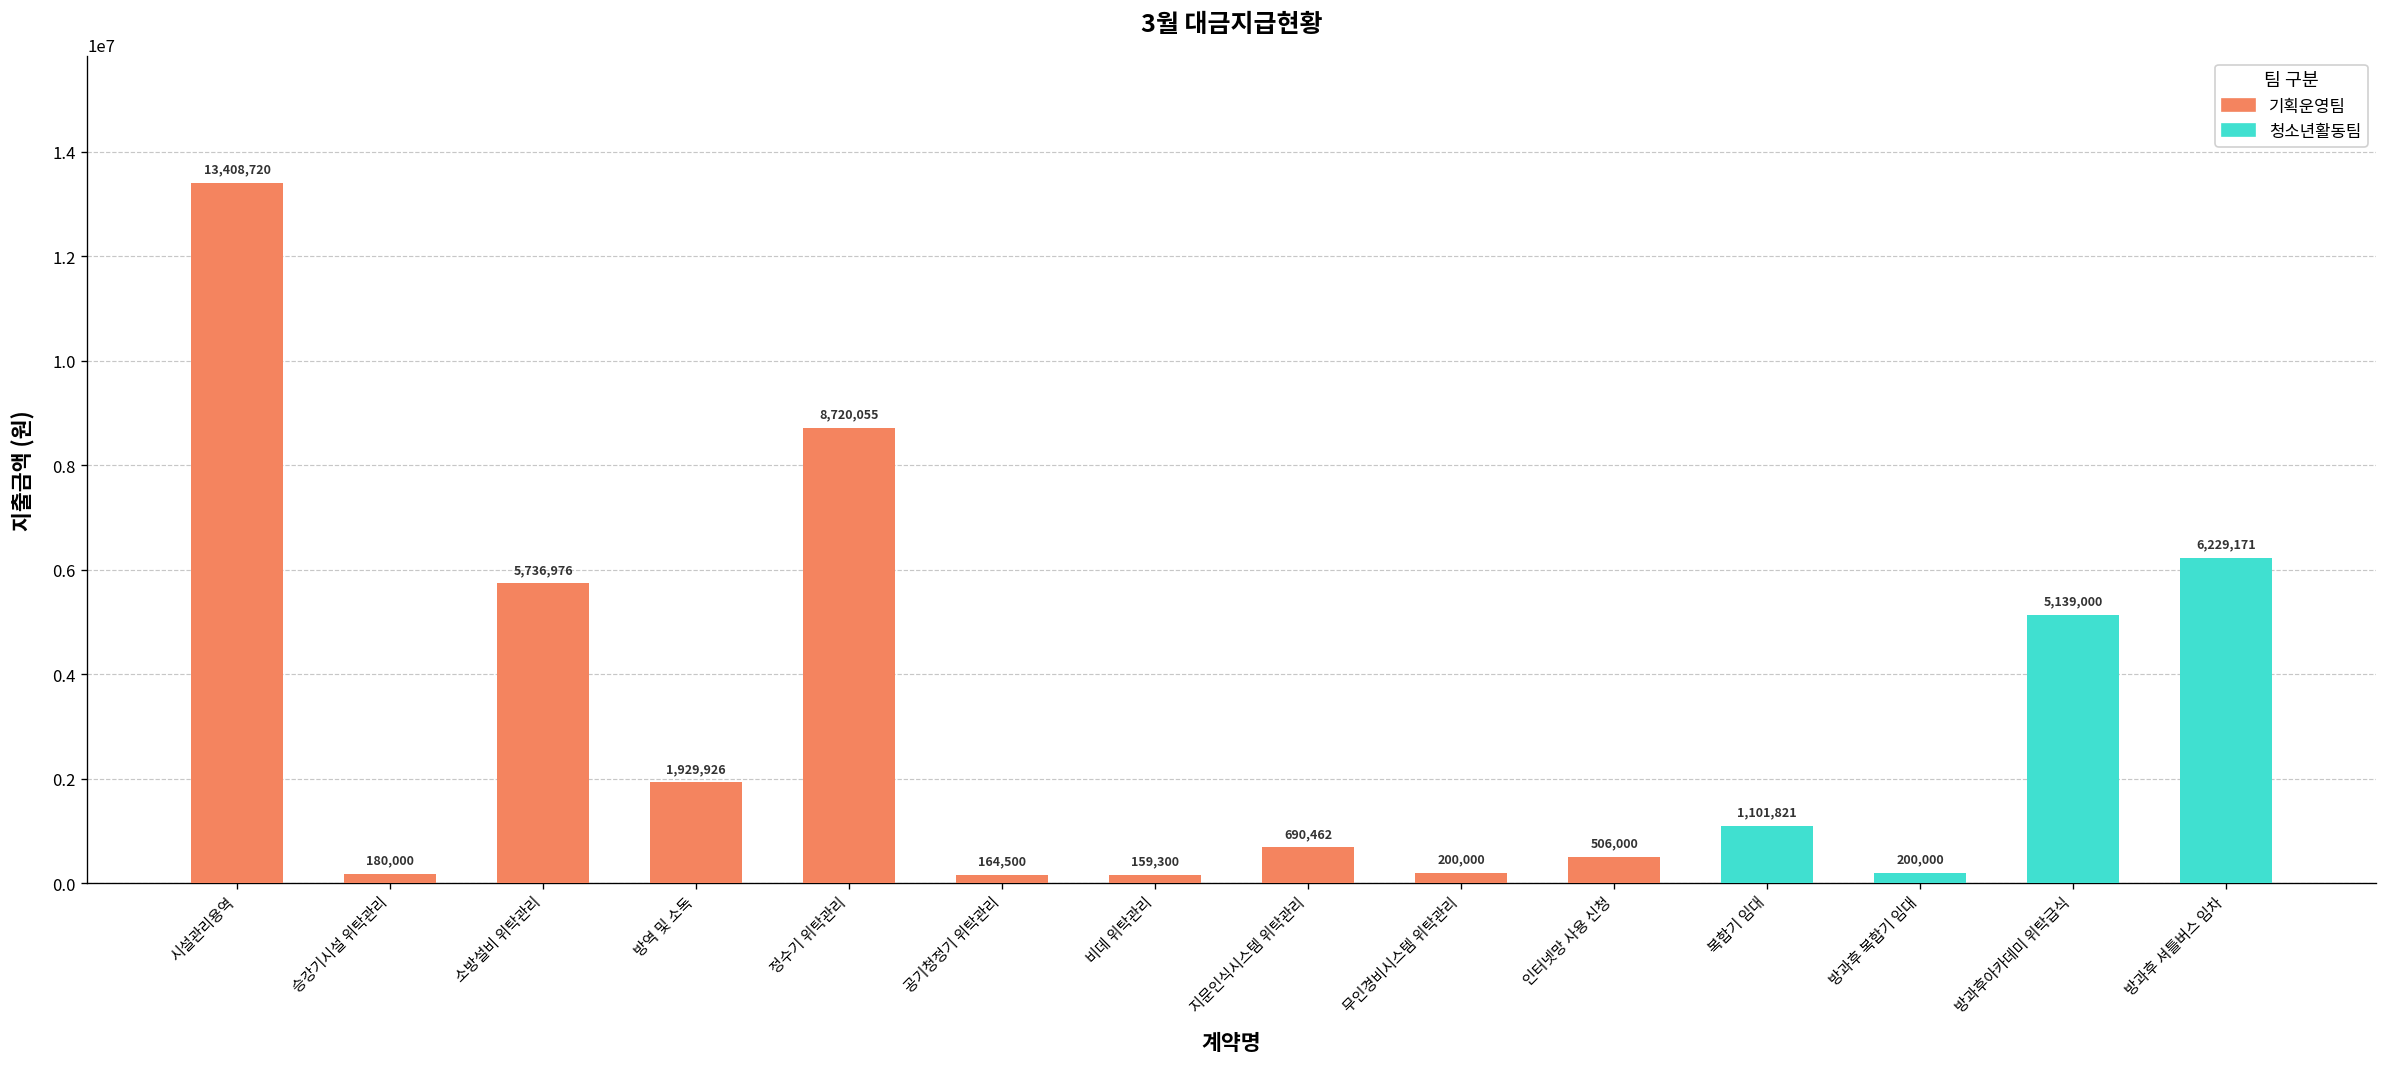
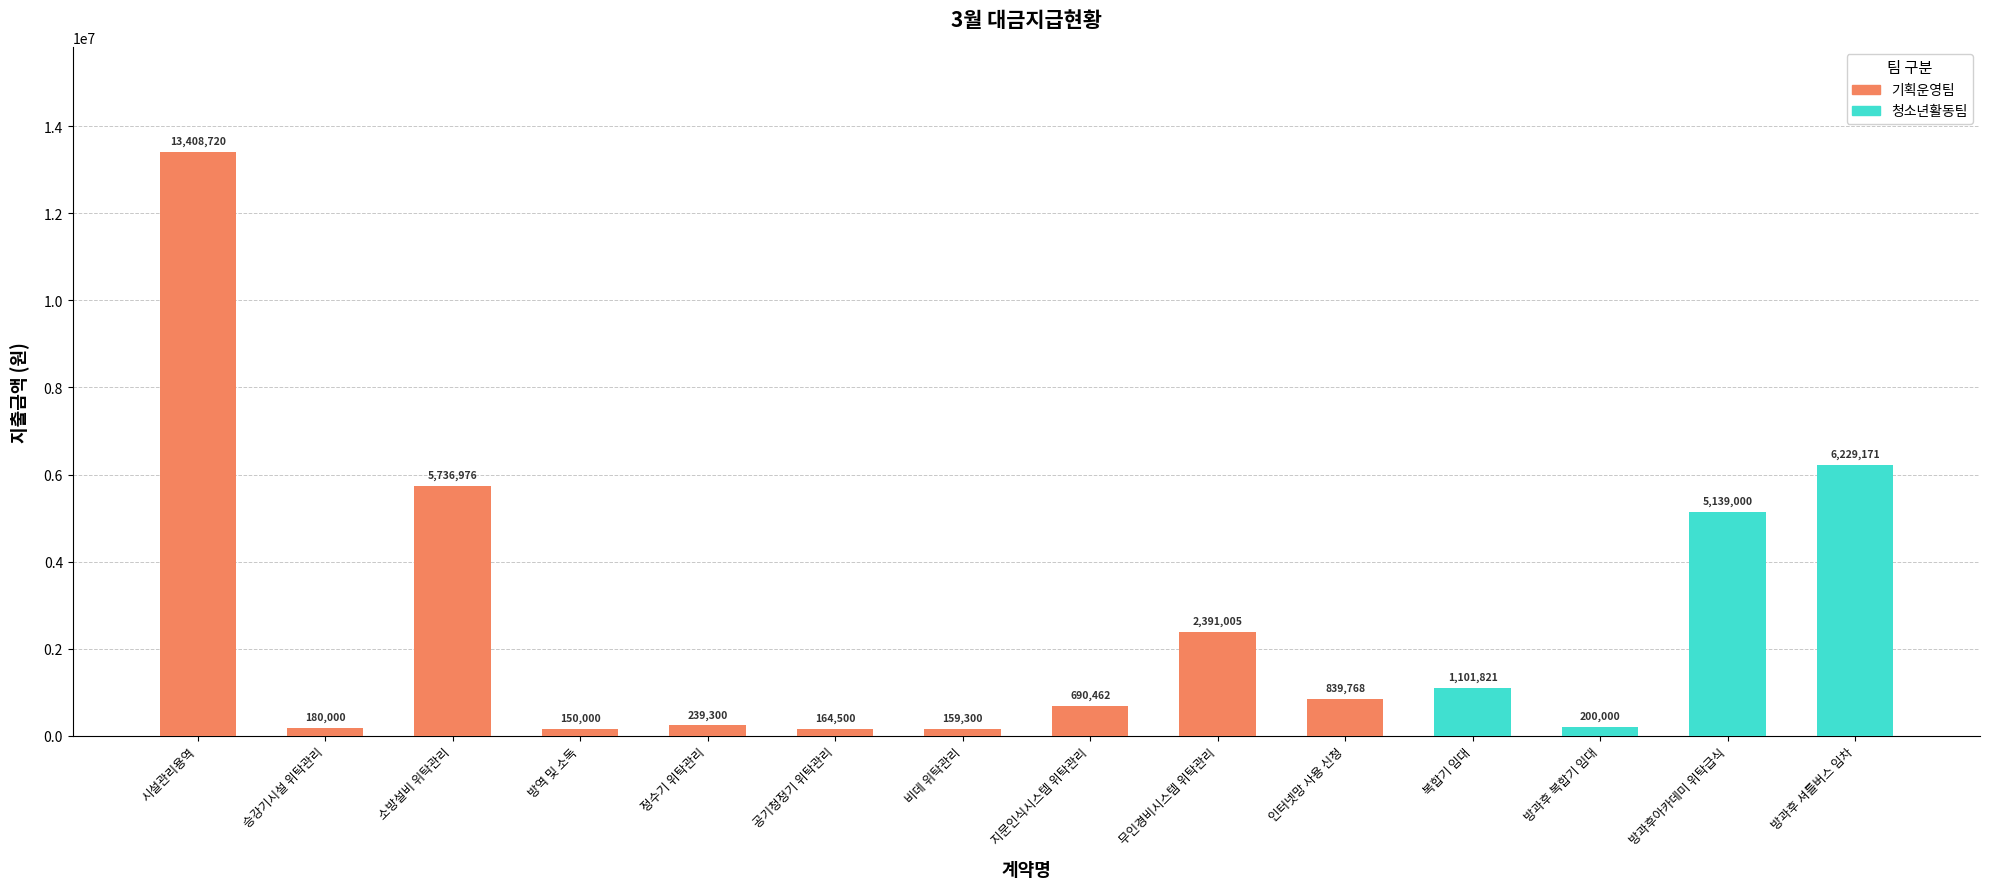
방역 및 소독: 1,929,926 -> 150,000
정수기 위탁관리: 8,720,055 -> 239,300
무인경비시스템 위탁관리: 200,000 -> 2,391,005
인터넷망 사용 신청: 506,000 -> 839,768
